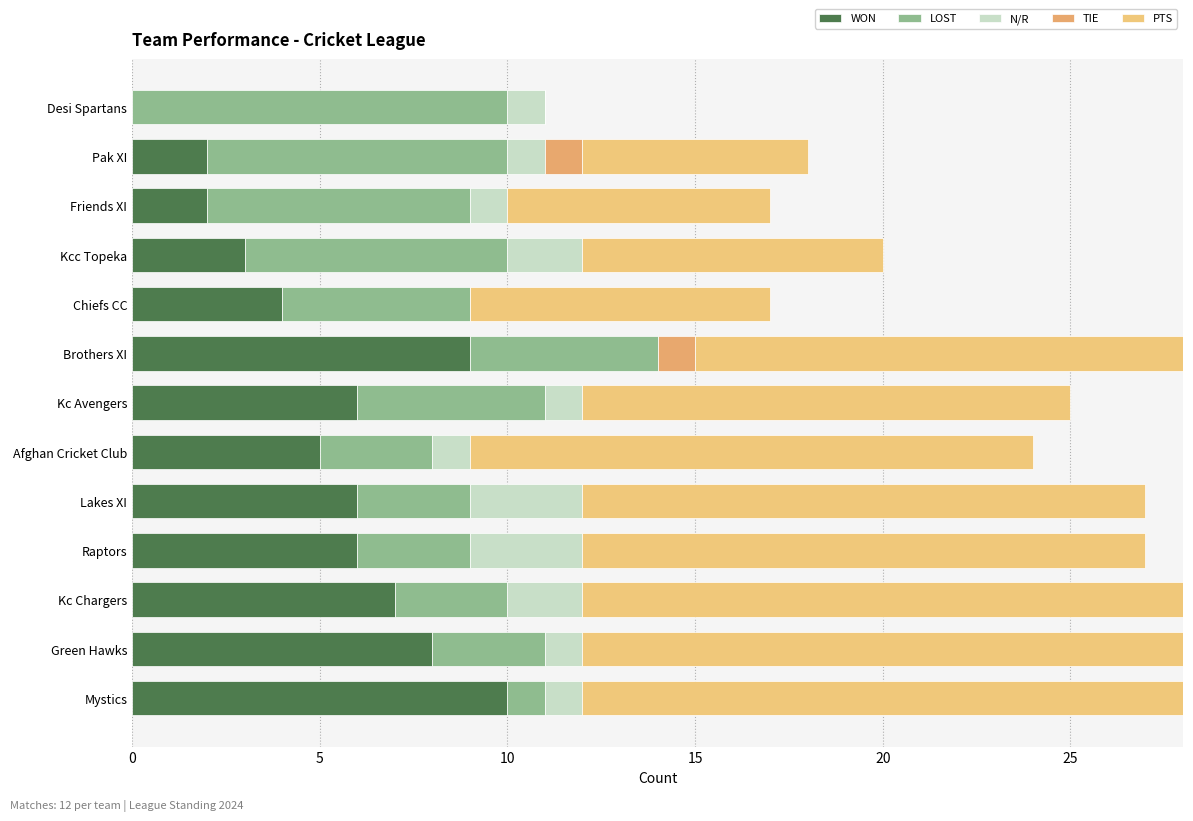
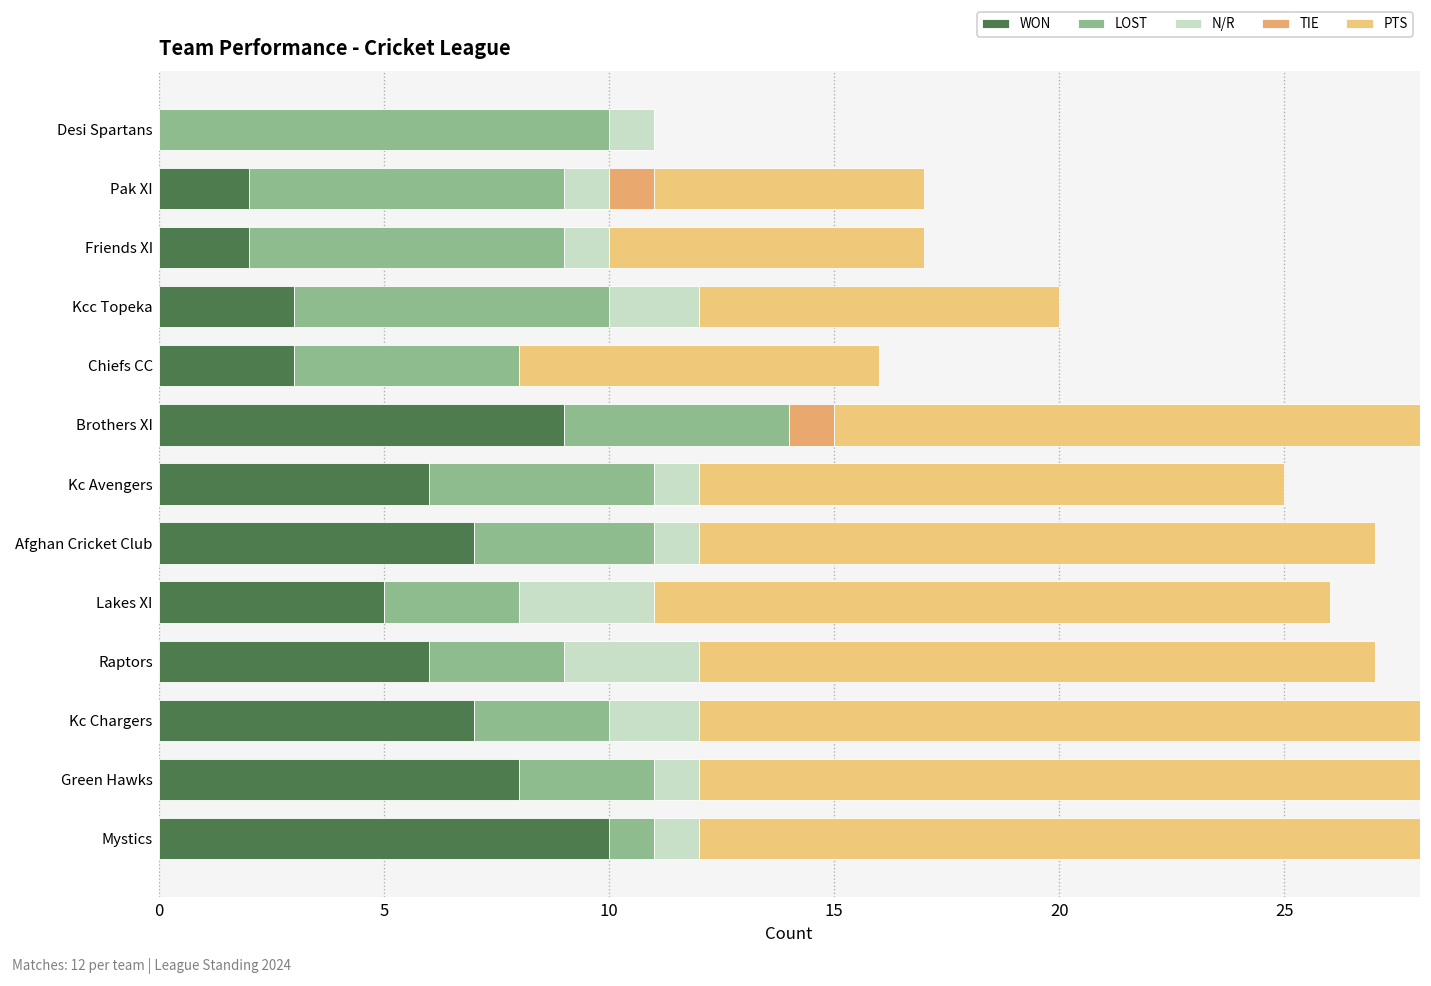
LOST, Pak XI: 8 -> 7
WON, Chiefs CC: 4 -> 3
WON, Afghan Cricket Club: 5 -> 7
LOST, Afghan Cricket Club: 3 -> 4
WON, Lakes XI: 6 -> 5
